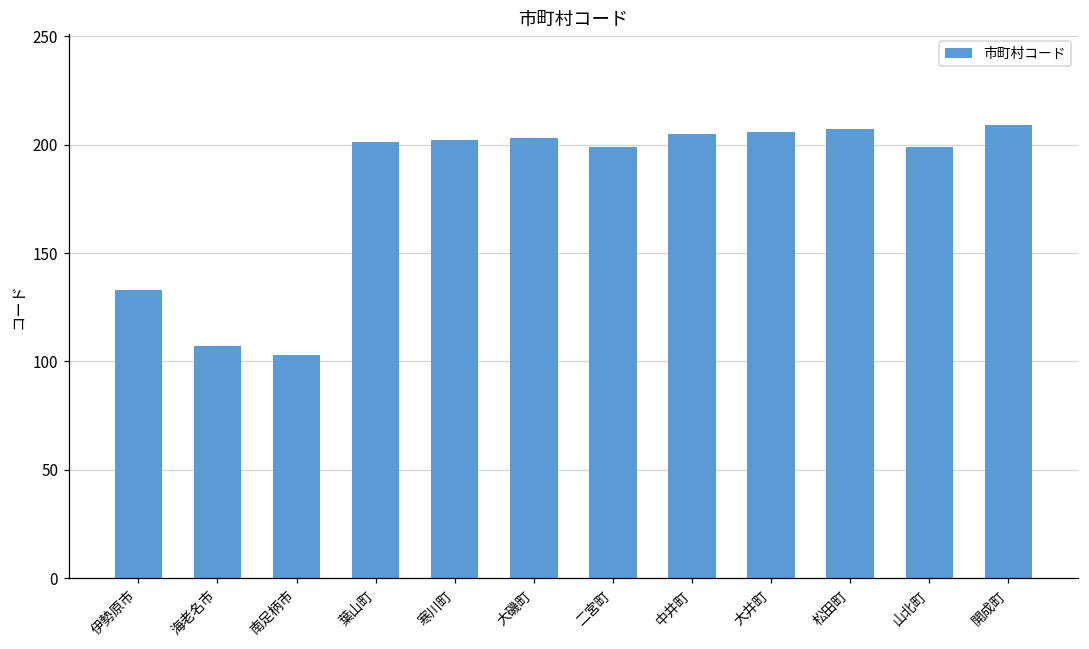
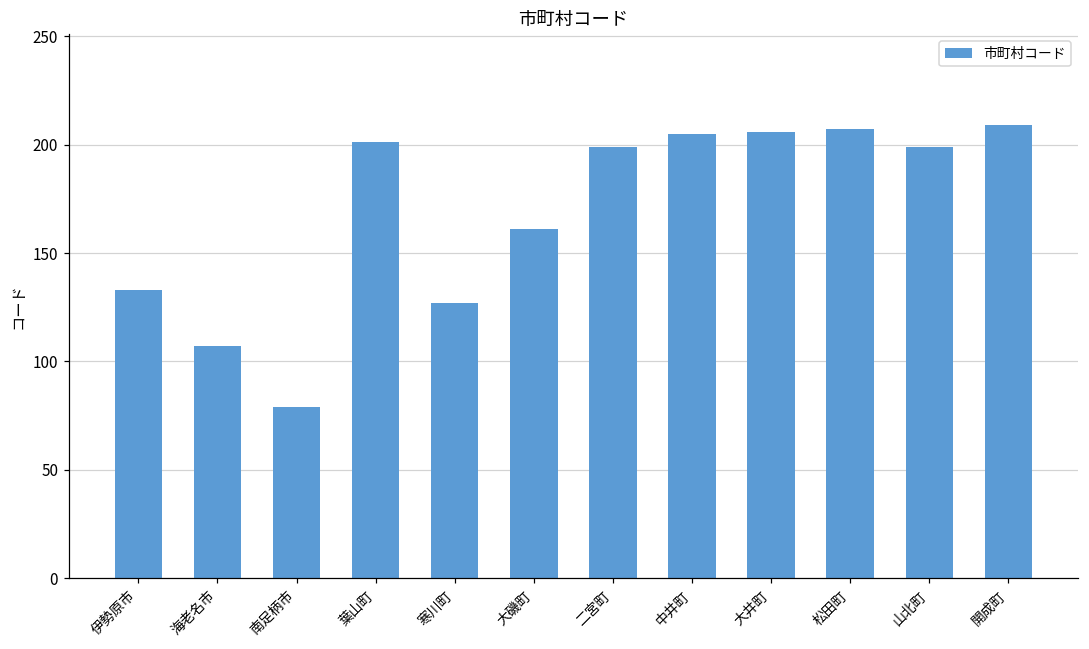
南足柄市: 103 -> 79
寒川町: 202 -> 127
大磯町: 203 -> 161
